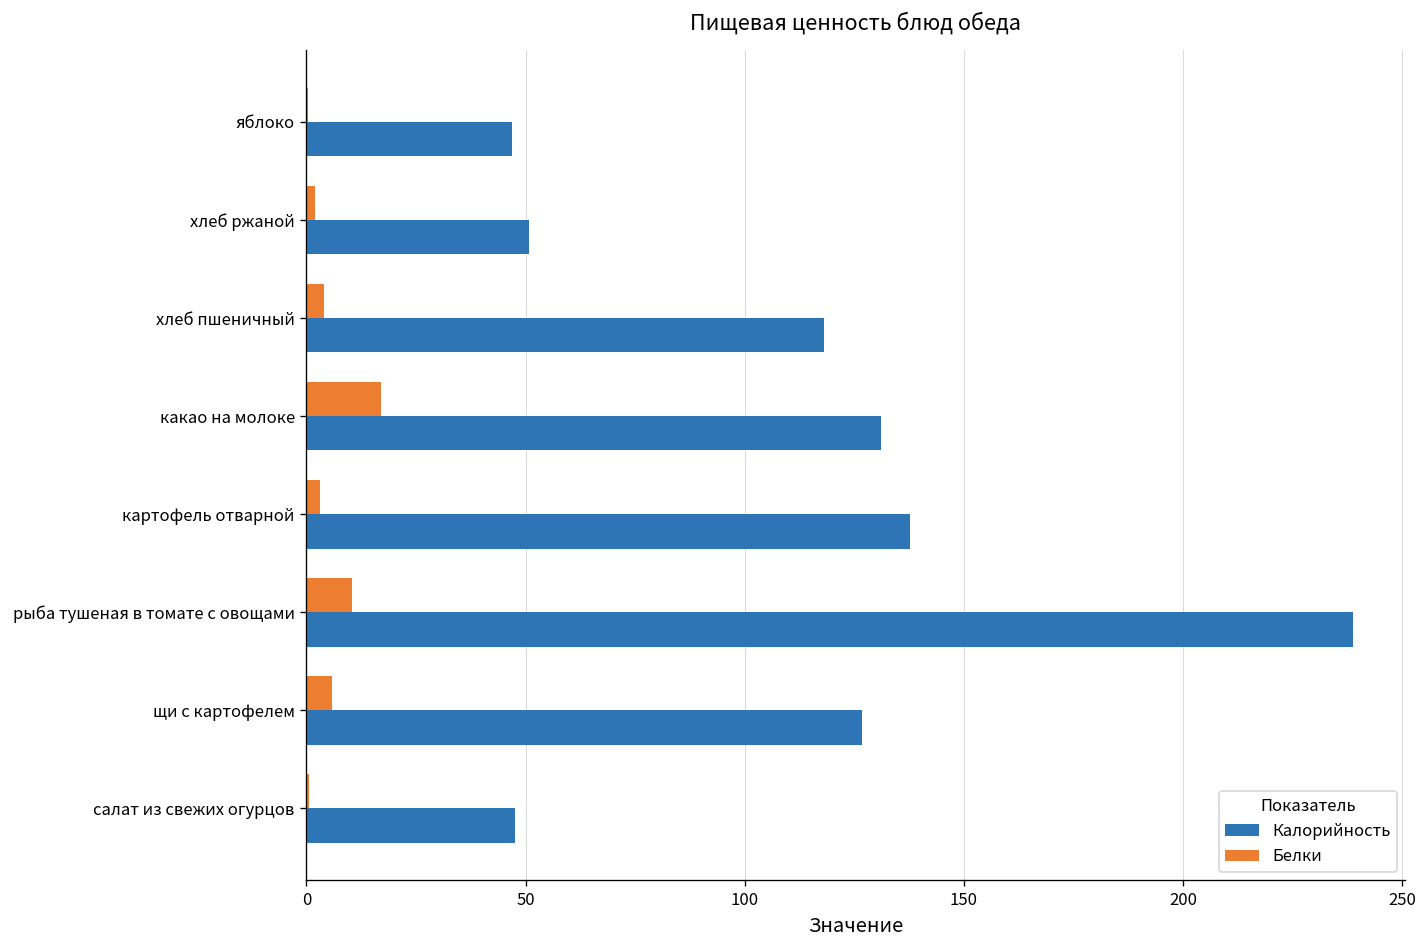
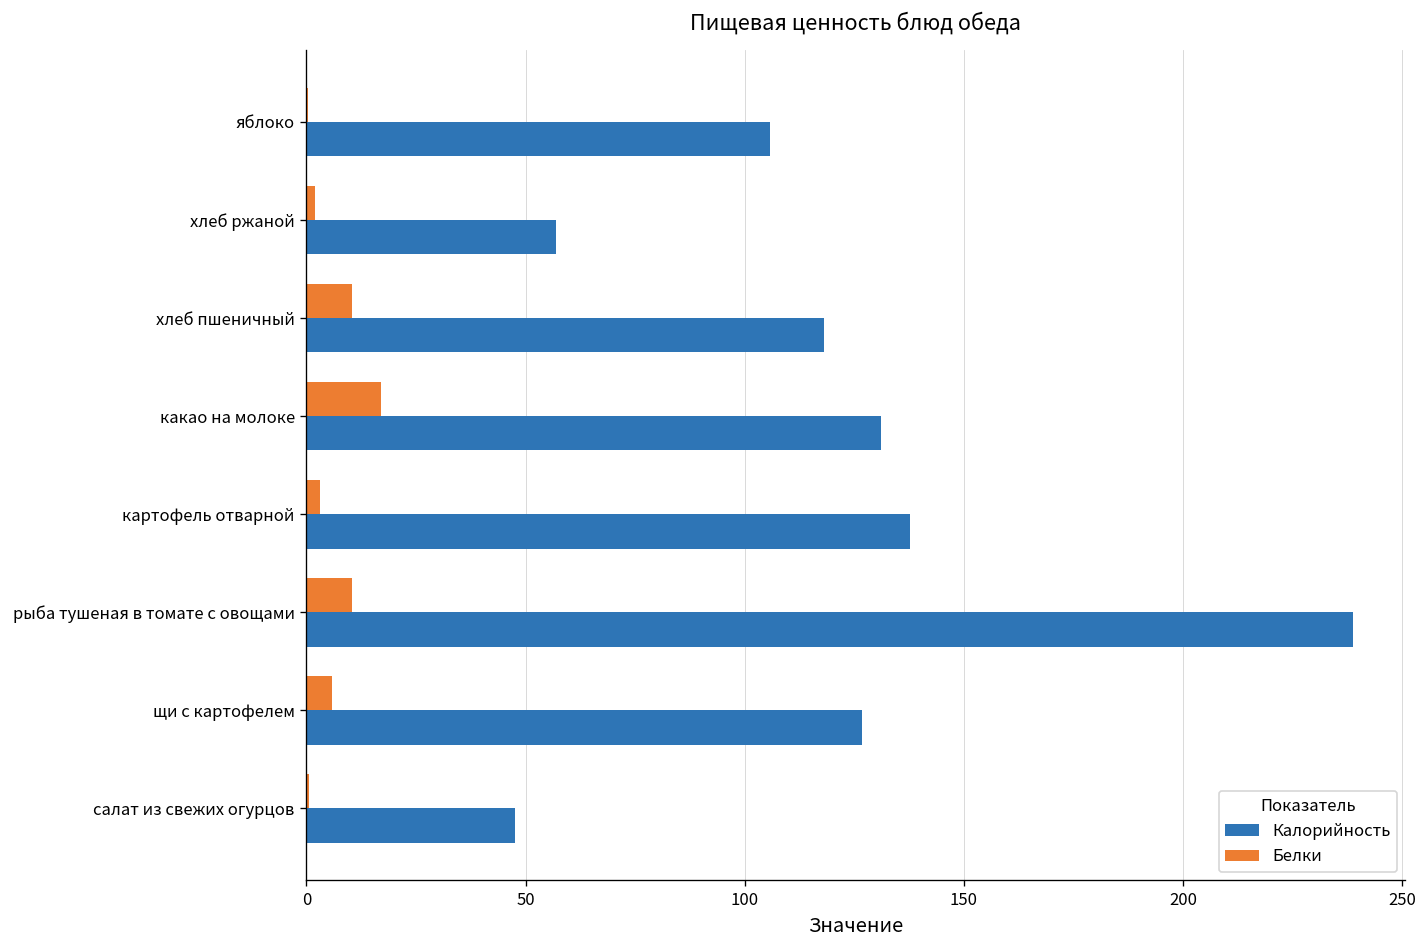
Калорийность, яблоко: 47 -> 106
Калорийность, хлеб ржаной: 51 -> 57
Белки, хлеб пшеничный: 4 -> 11
